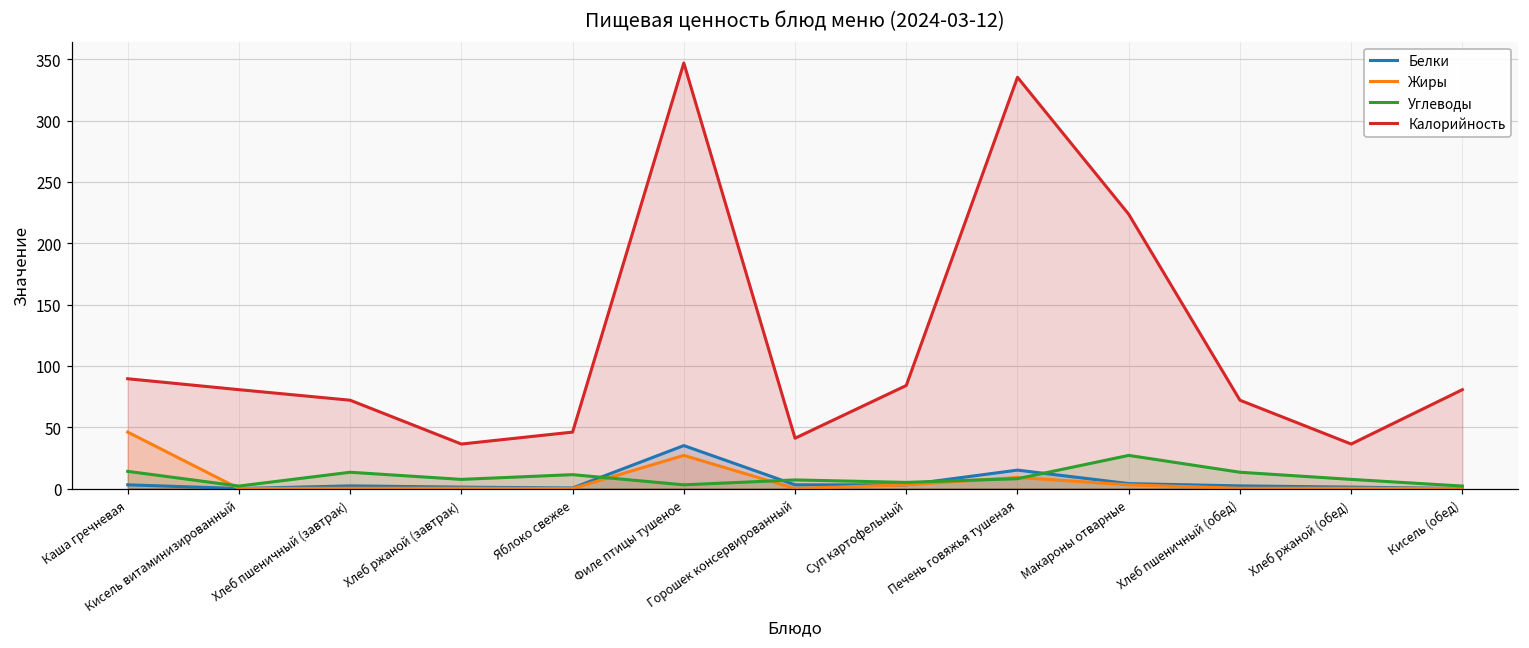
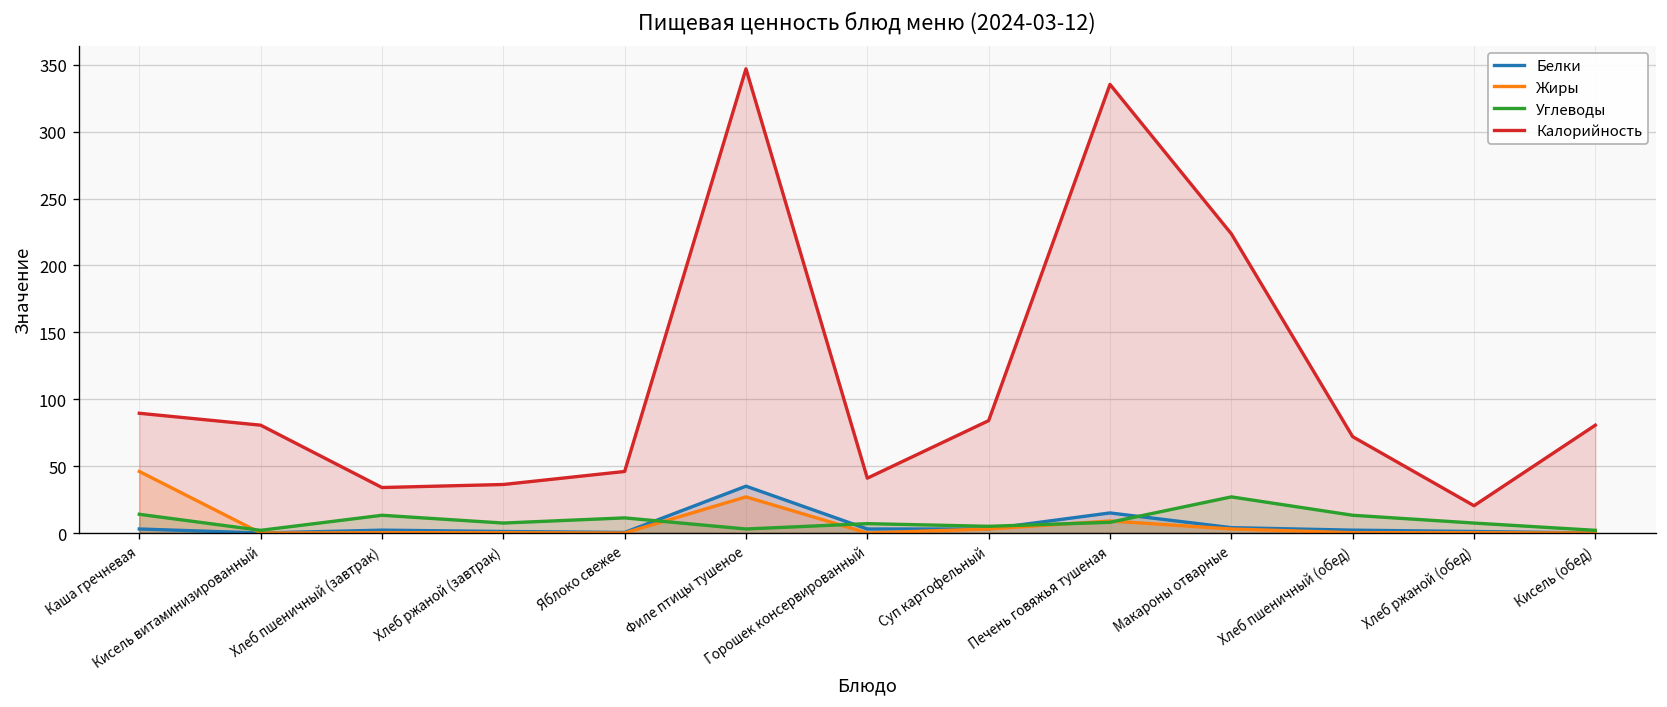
Калорийность, Хлеб пшеничный (завтрак): 72 -> 34
Калорийность, Хлеб ржаной (обед): 36 -> 20
